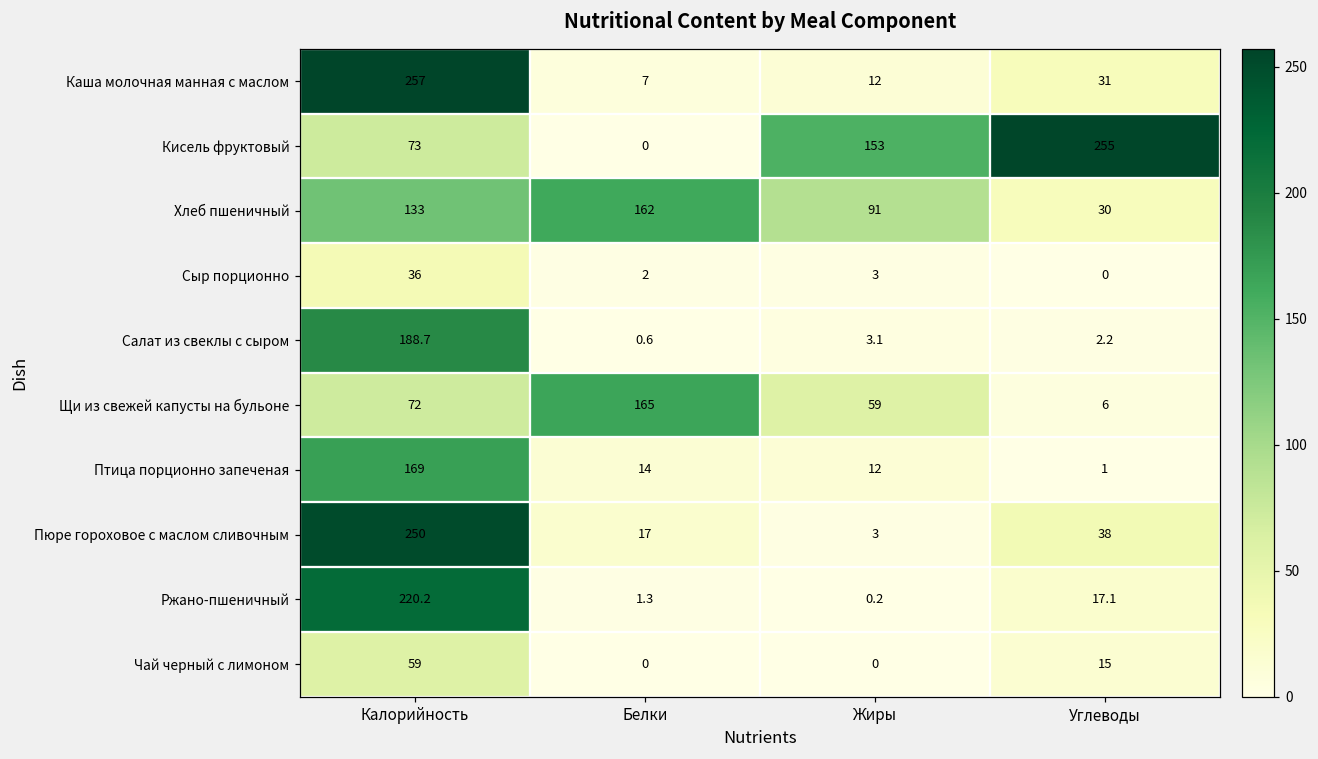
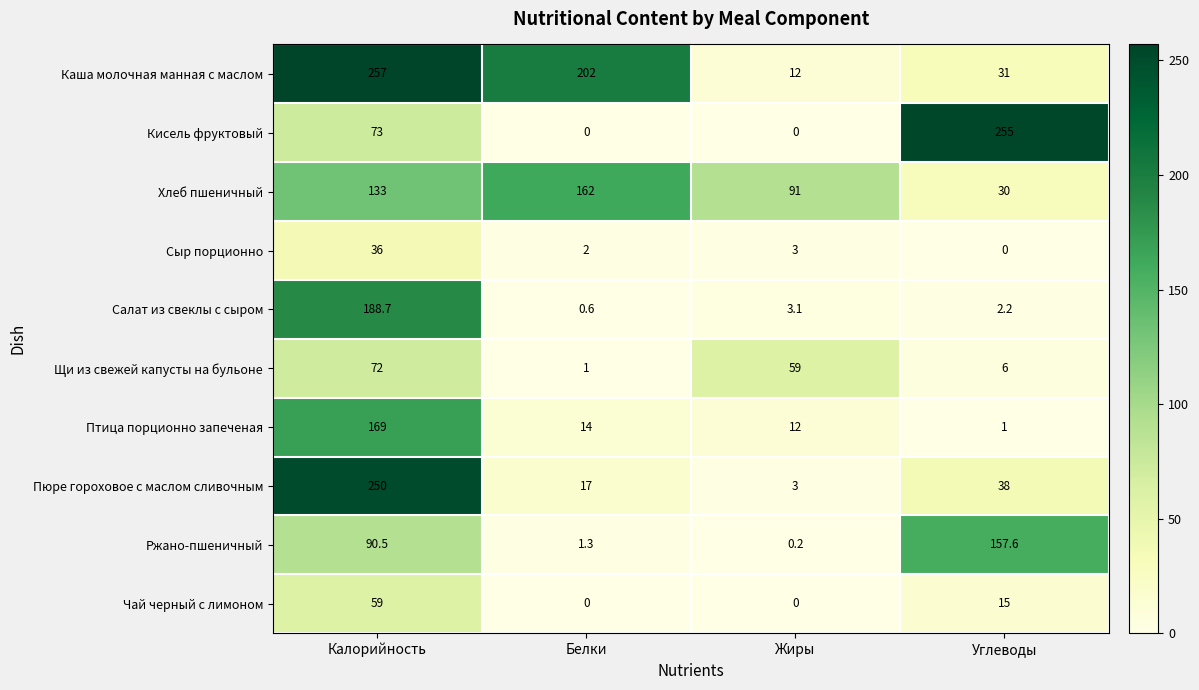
Каша молочная манная с маслом, Белки: 7 -> 202
Кисель фруктовый, Жиры: 153 -> 0
Щи из свежей капусты на бульоне, Белки: 165 -> 1
Ржано-пшеничный, Калорийность: 220.2 -> 90.5
Ржано-пшеничный, Углеводы: 17.1 -> 157.6
